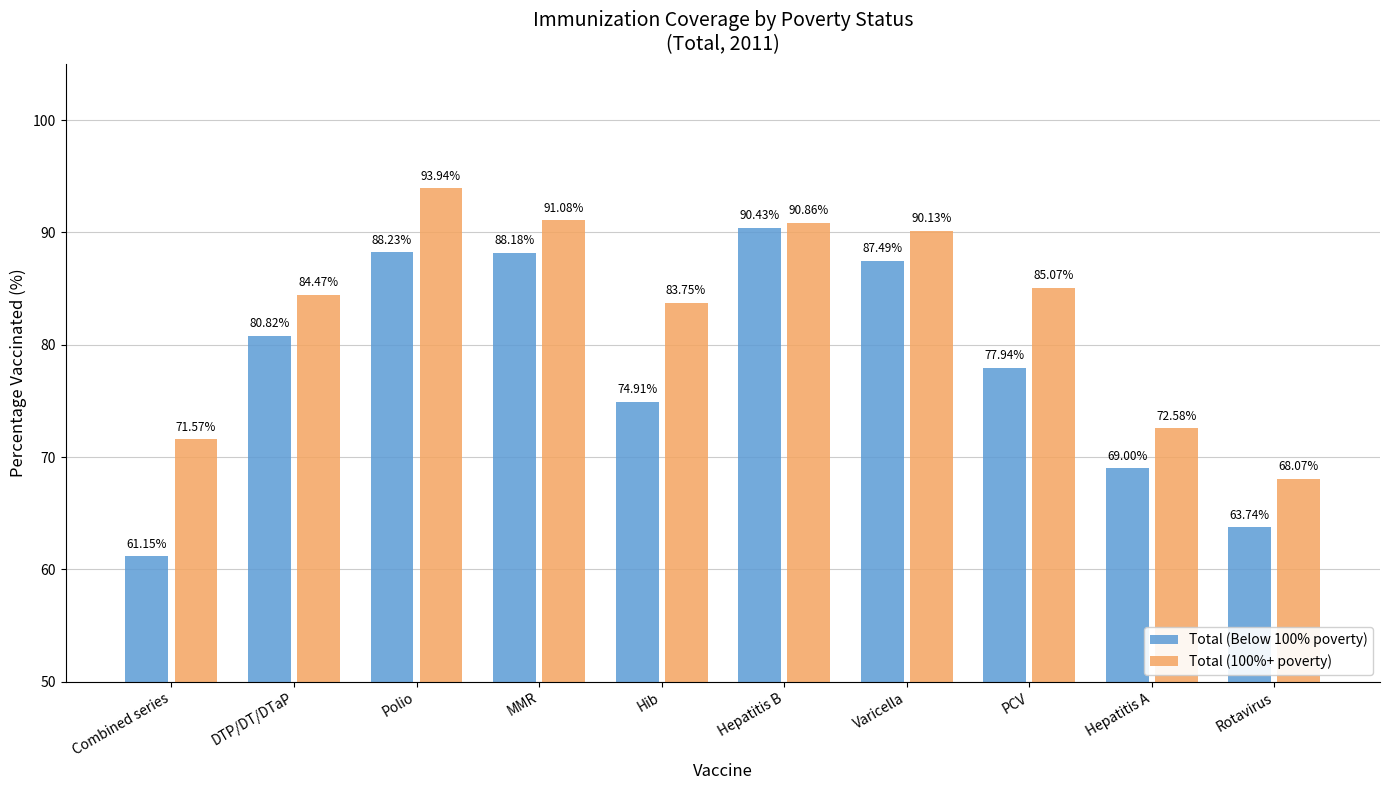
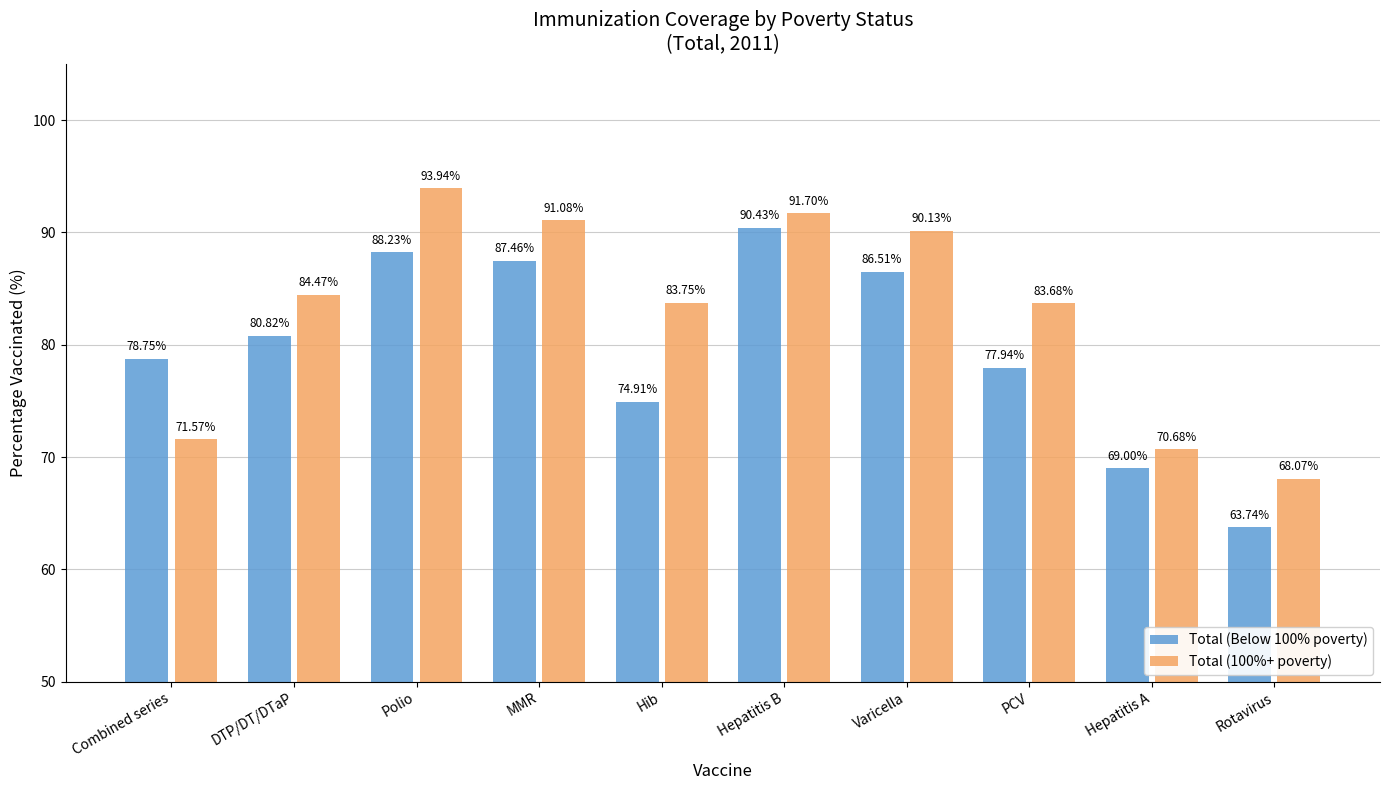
Total (Below 100% poverty), Combined series: 61.15% -> 78.75%
Total (Below 100% poverty), MMR: 88.18% -> 87.46%
Total (100%+ poverty), Hepatitis B: 90.86% -> 91.70%
Total (Below 100% poverty), Varicella: 87.49% -> 86.51%
Total (100%+ poverty), PCV: 85.07% -> 83.68%
Total (100%+ poverty), Hepatitis A: 72.58% -> 70.68%
